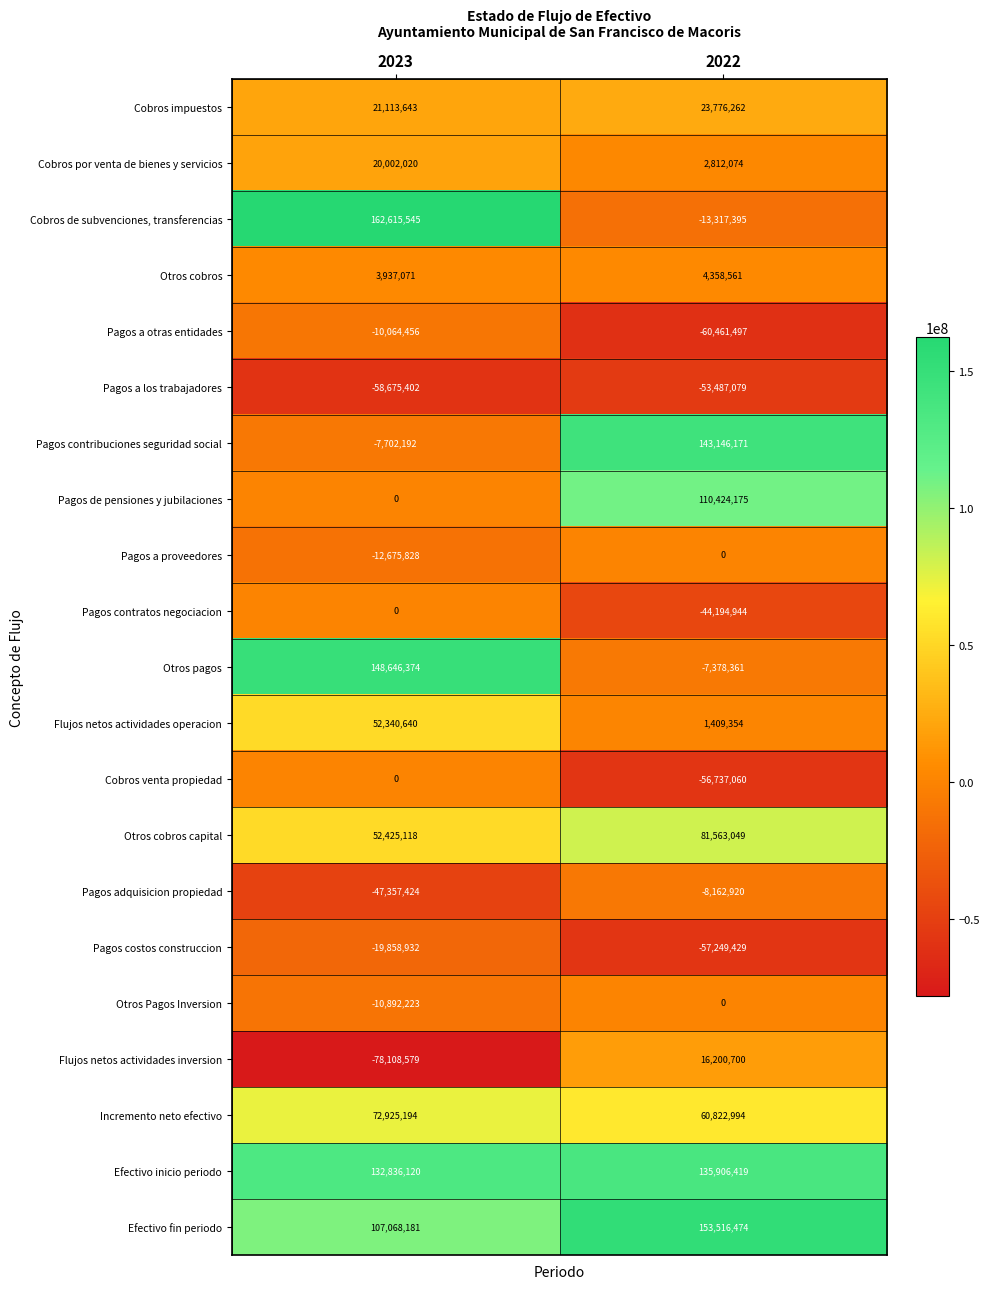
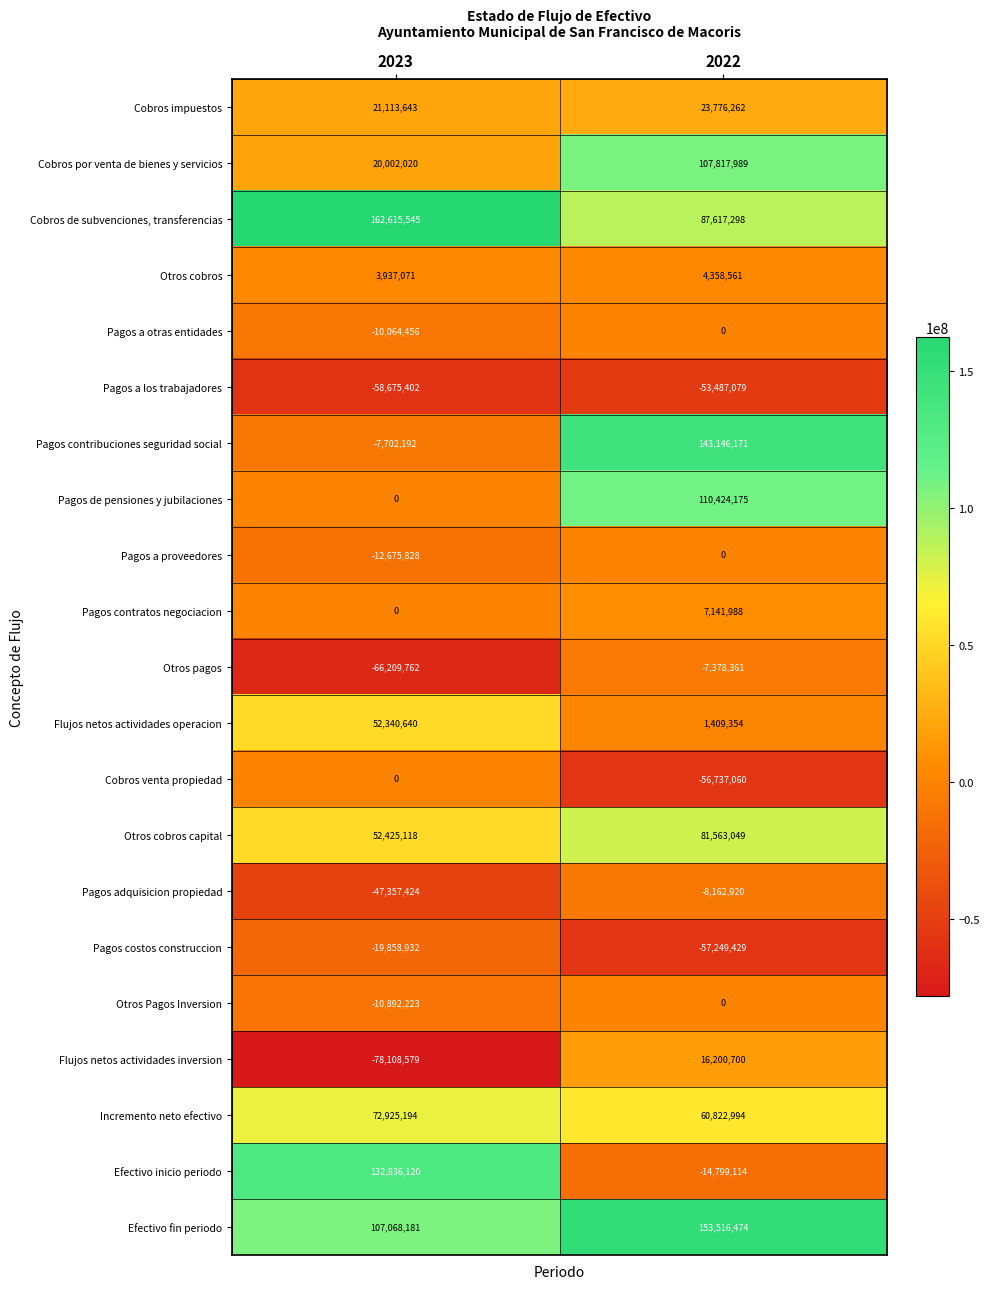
Cobros por venta de bienes y servicios, 2022: 2,812,074 -> 107,817,989
Cobros de subvenciones, transferencias, 2022: -13,317,395 -> 87,617,298
Pagos a otras entidades, 2022: -60,461,497 -> 0
Pagos contratos negociacion, 2022: -44,194,944 -> 7,141,988
Otros pagos, 2023: 148,646,374 -> -66,209,762
Efectivo inicio periodo, 2022: 135,906,419 -> -14,799,114
